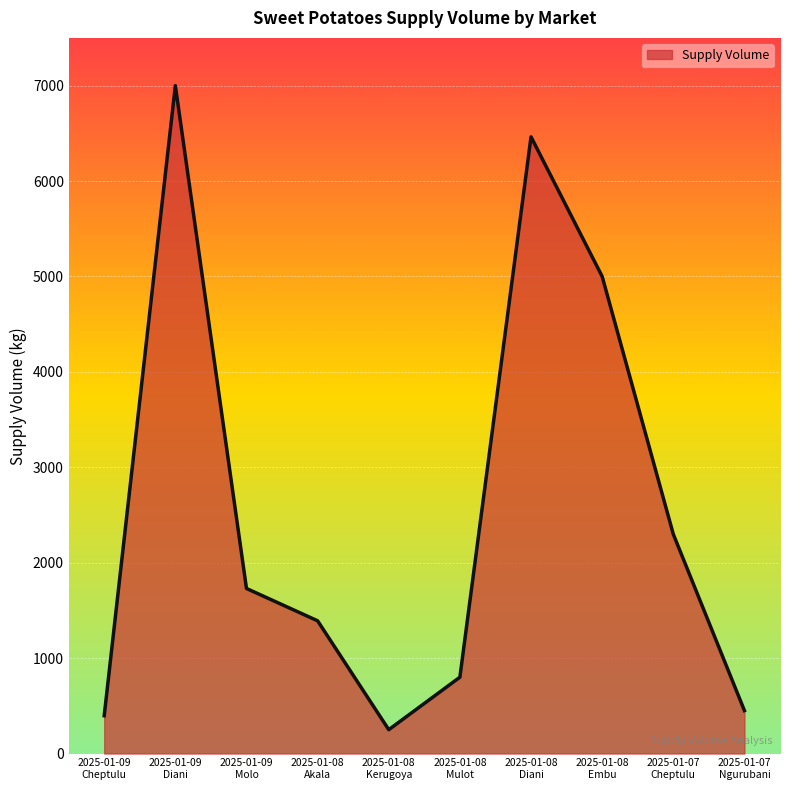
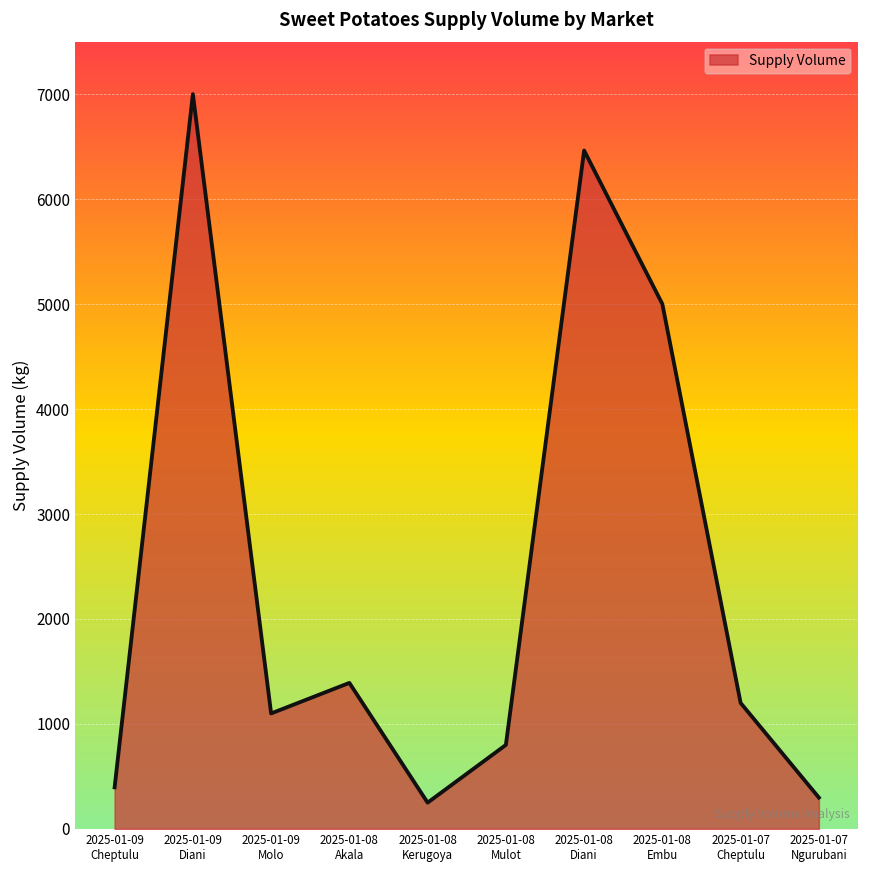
2025-01-09 Molo: 1700 -> 1100
2025-01-07 Cheptulu: 2300 -> 1200
2025-01-07 Ngurubani: 500 -> 300
